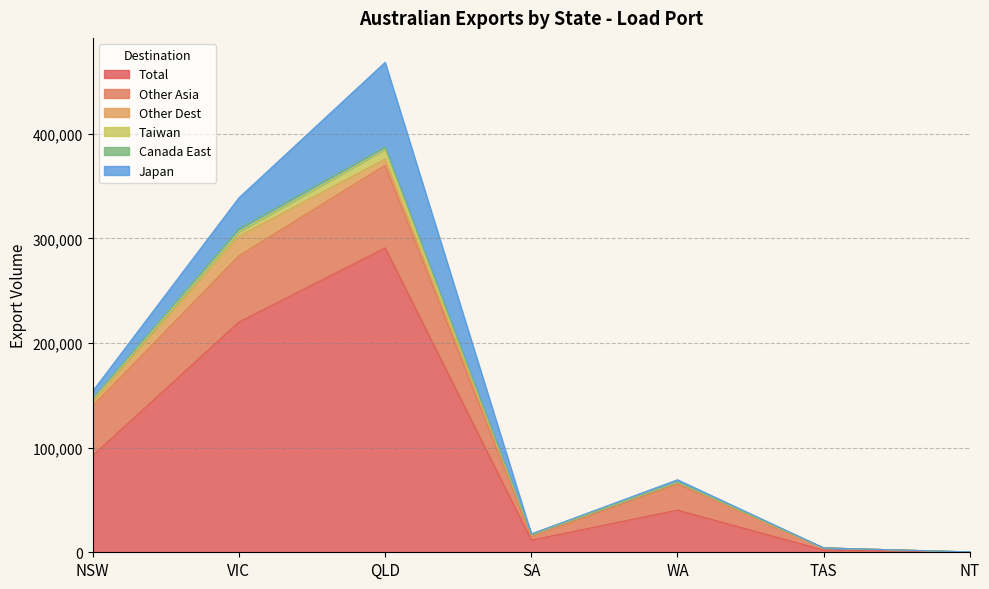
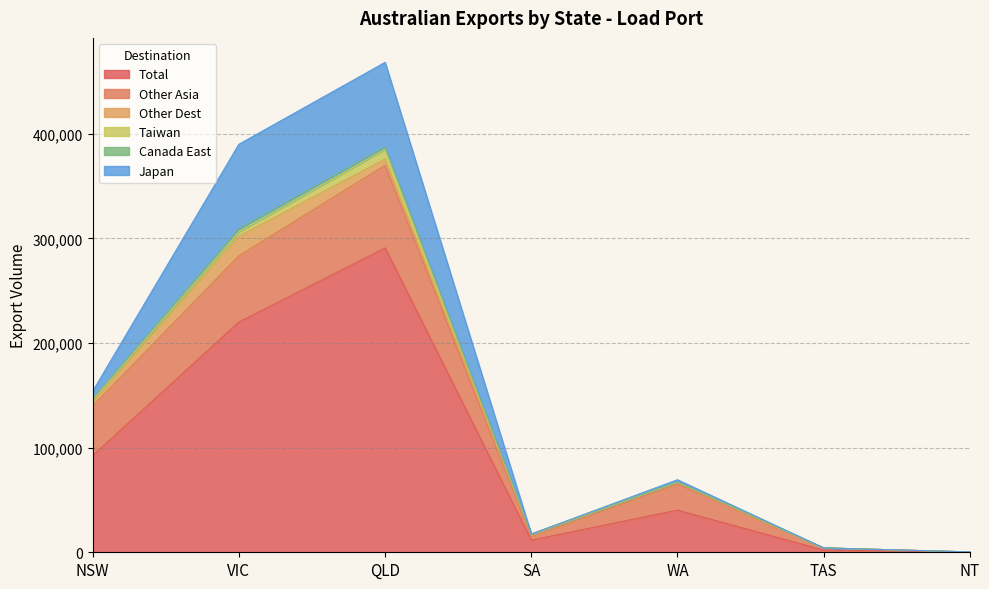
Japan, VIC: 29,000 -> 81,000
